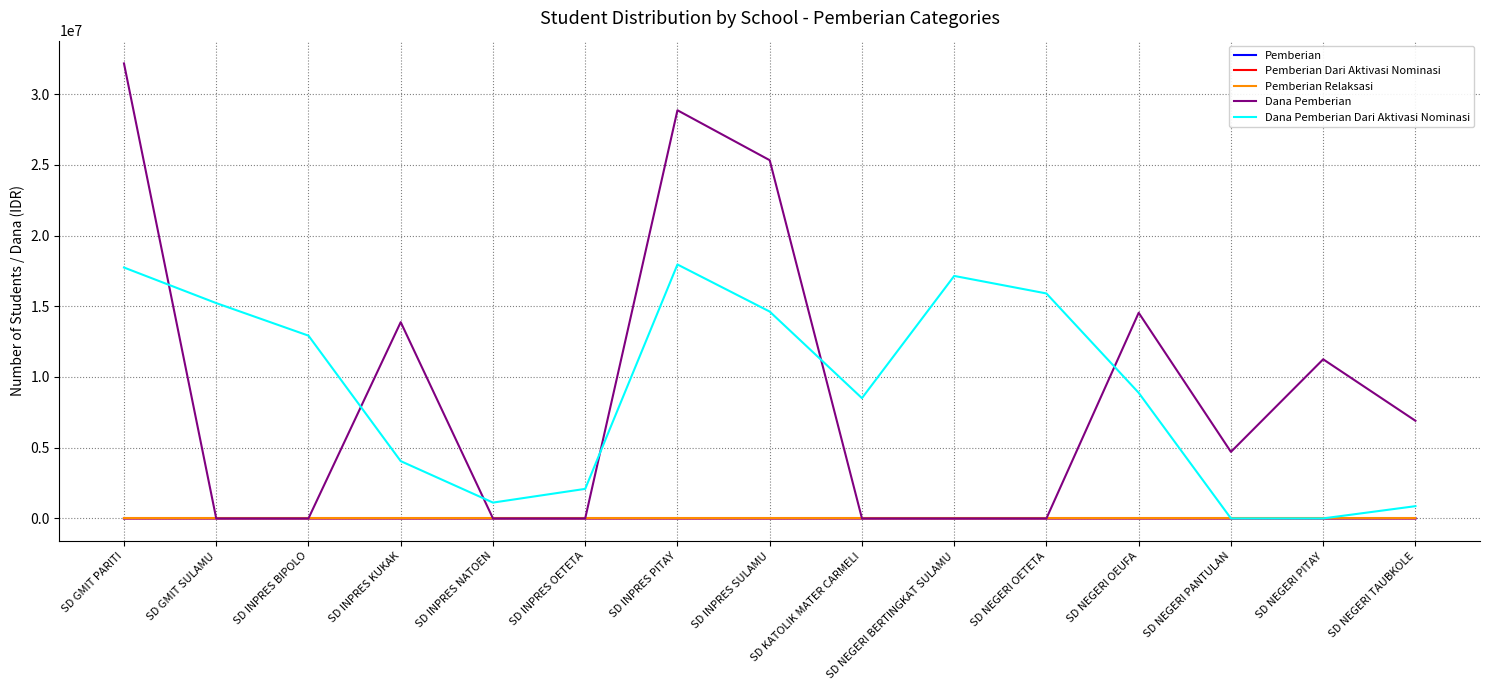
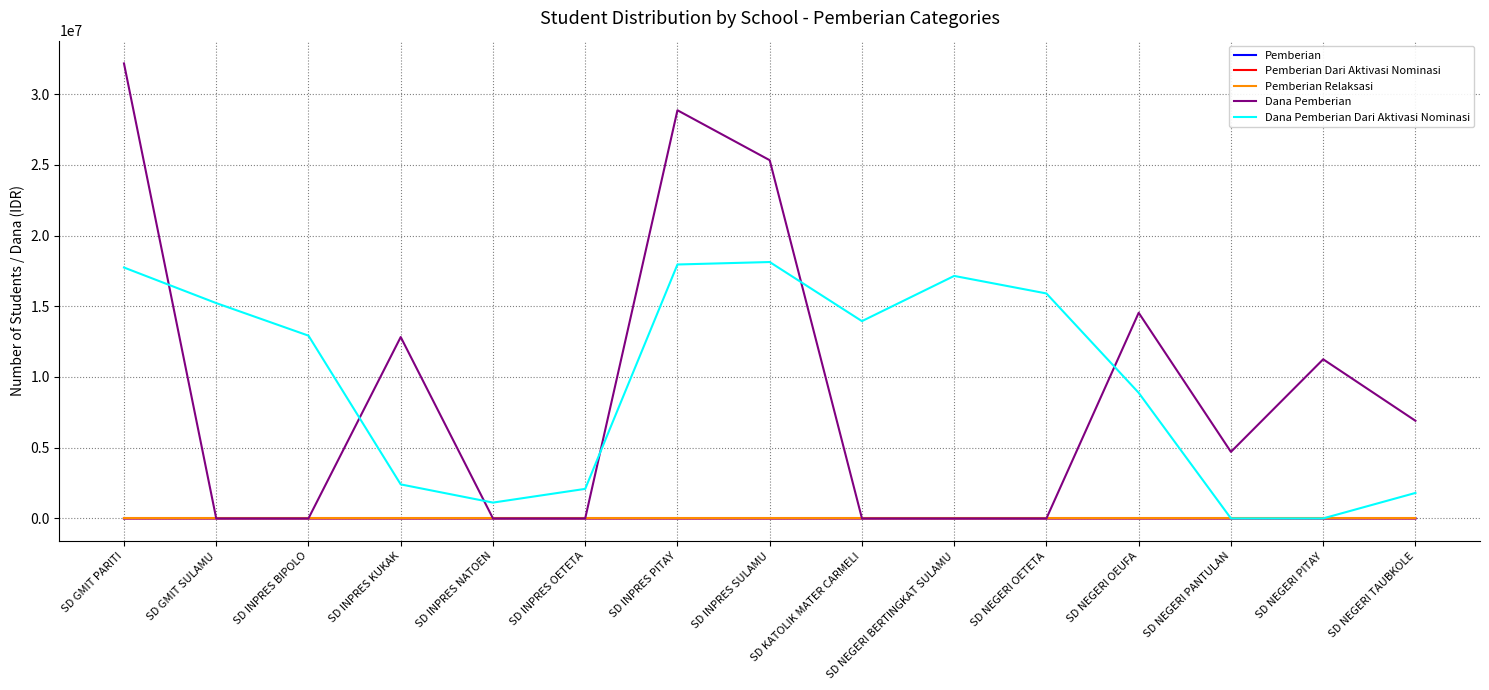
Dana Pemberian, SD INPRES KUKAK: 13900000 -> 12800000
Dana Pemberian Dari Aktivasi Nominasi, SD INPRES KUKAK: 4100000 -> 2400000
Dana Pemberian Dari Aktivasi Nominasi, SD INPRES SULAMU: 14600000 -> 18100000
Dana Pemberian Dari Aktivasi Nominasi, SD KATOLIK MATER CARMELI: 8500000 -> 14000000
Dana Pemberian Dari Aktivasi Nominasi, SD NEGERI TAUBKOLE: 900000 -> 1800000
